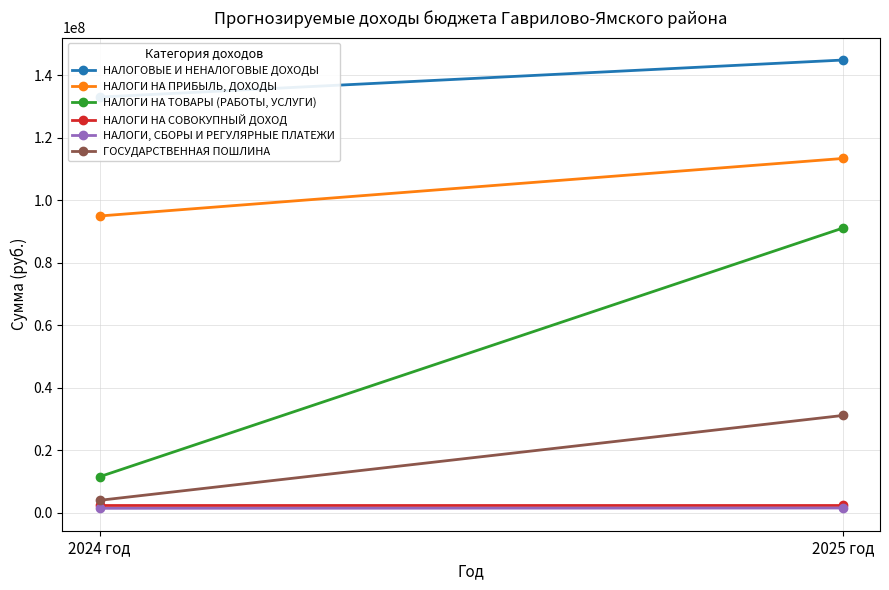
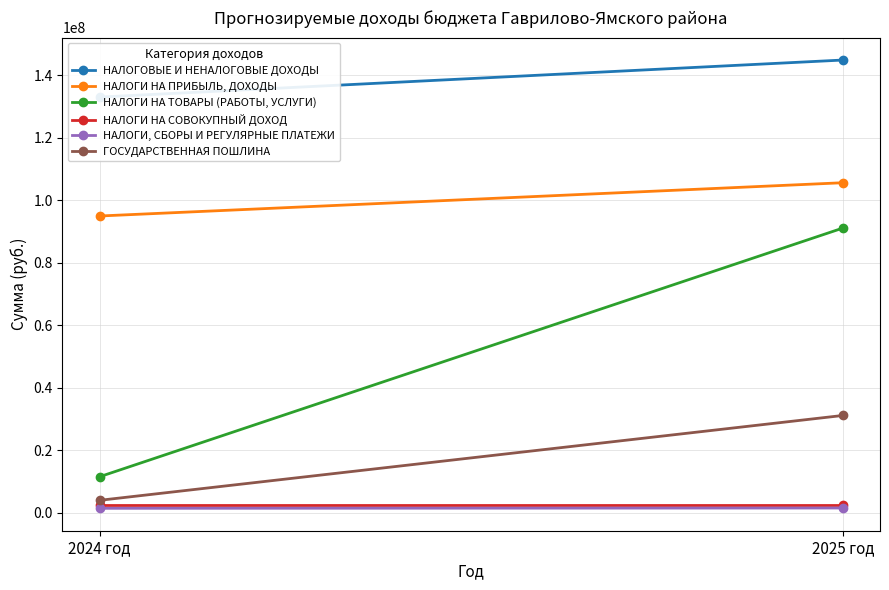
НАЛОГИ НА ПРИБЫЛЬ, ДОХОДЫ, 2025 год: 113000000 -> 106000000
